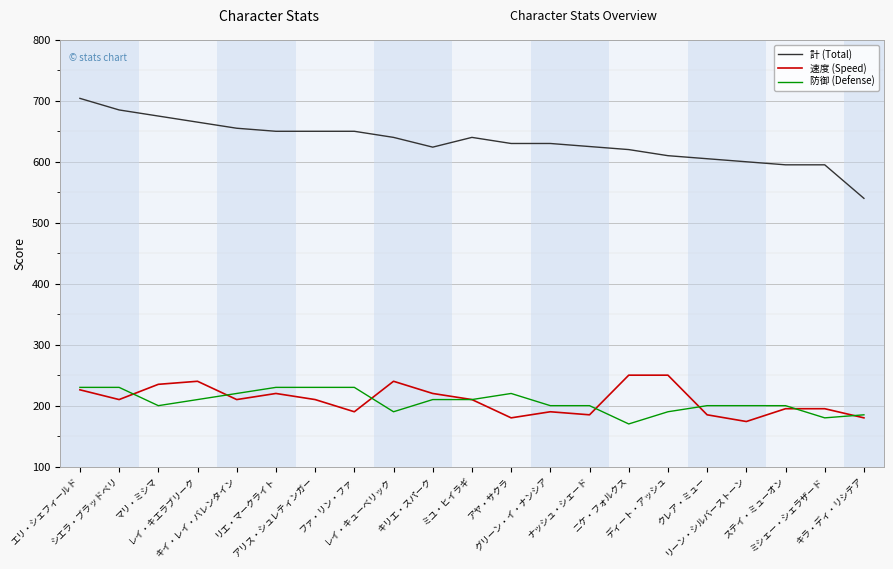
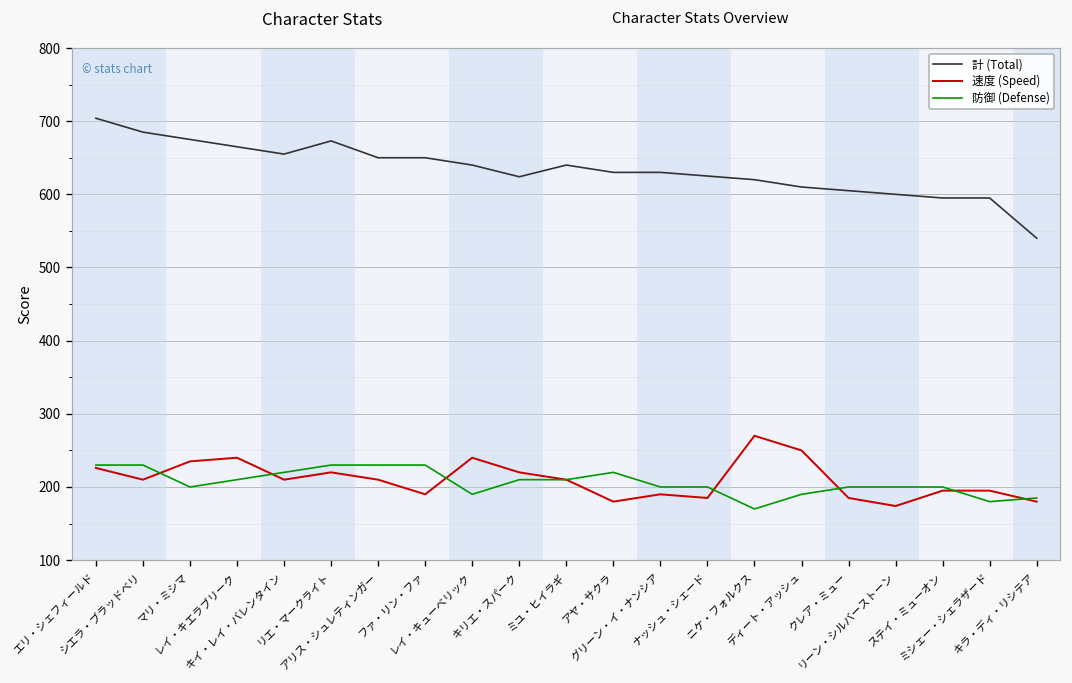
計 (Total), リエ・マークライト: 650 -> 670
速度 (Speed), ニケ・フォルクス: 250 -> 270
